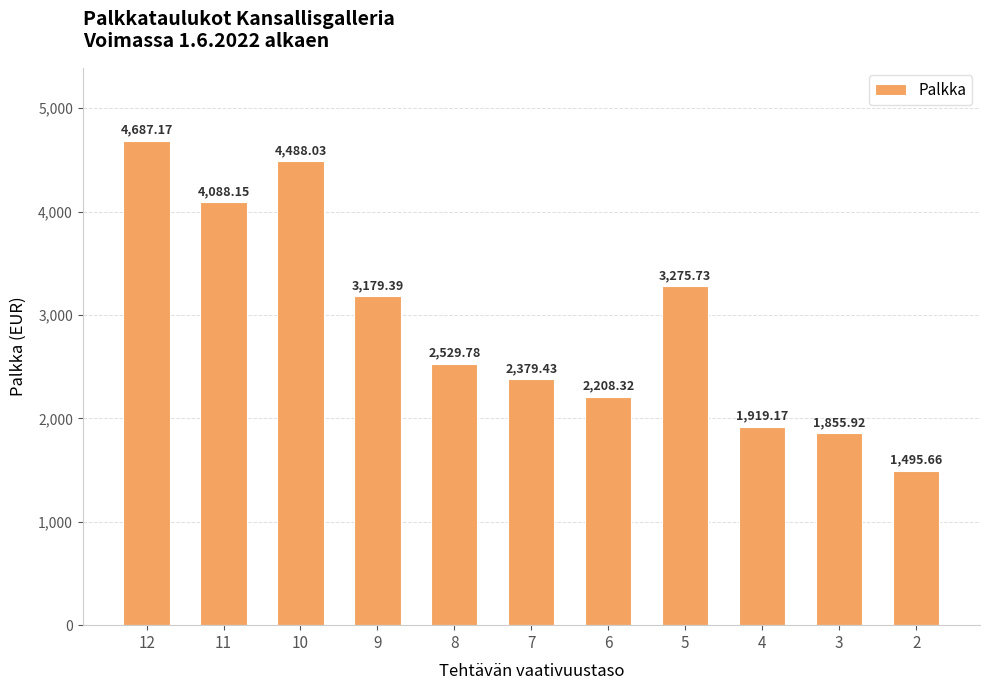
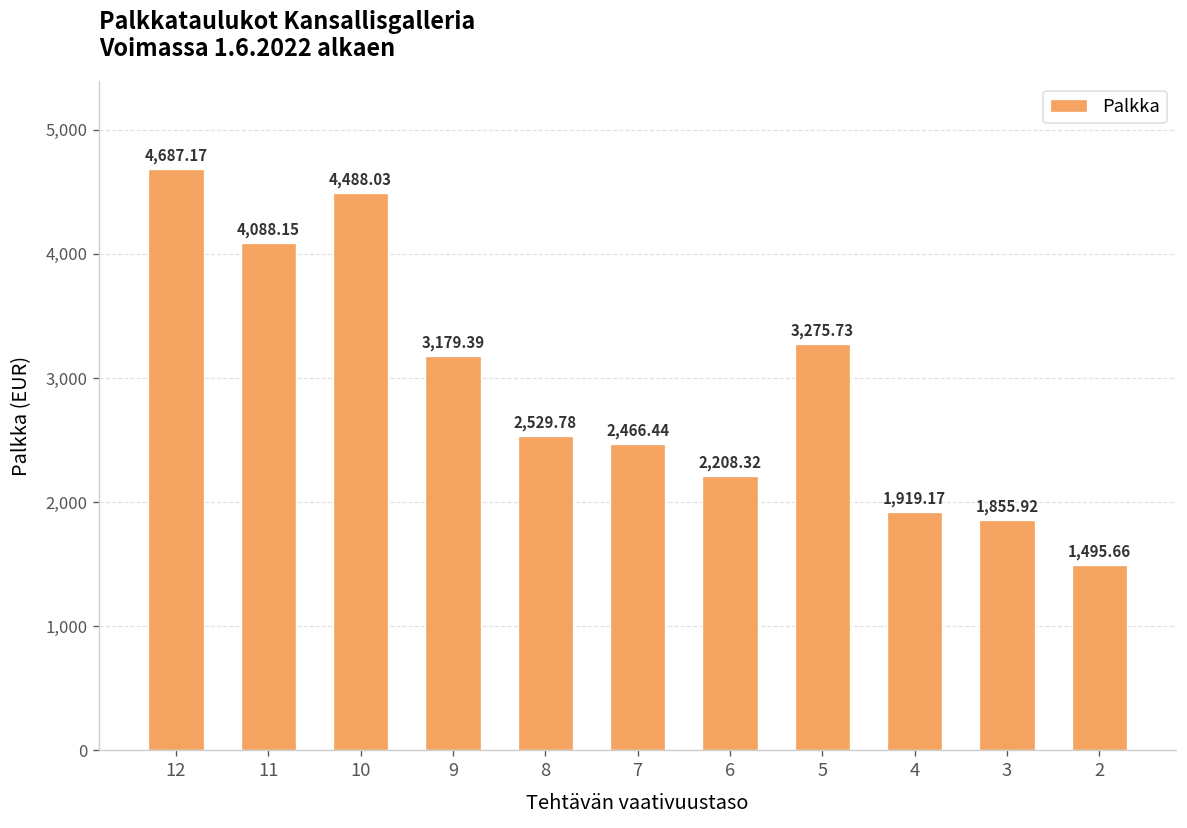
7: 2,379.43 -> 2,466.44
